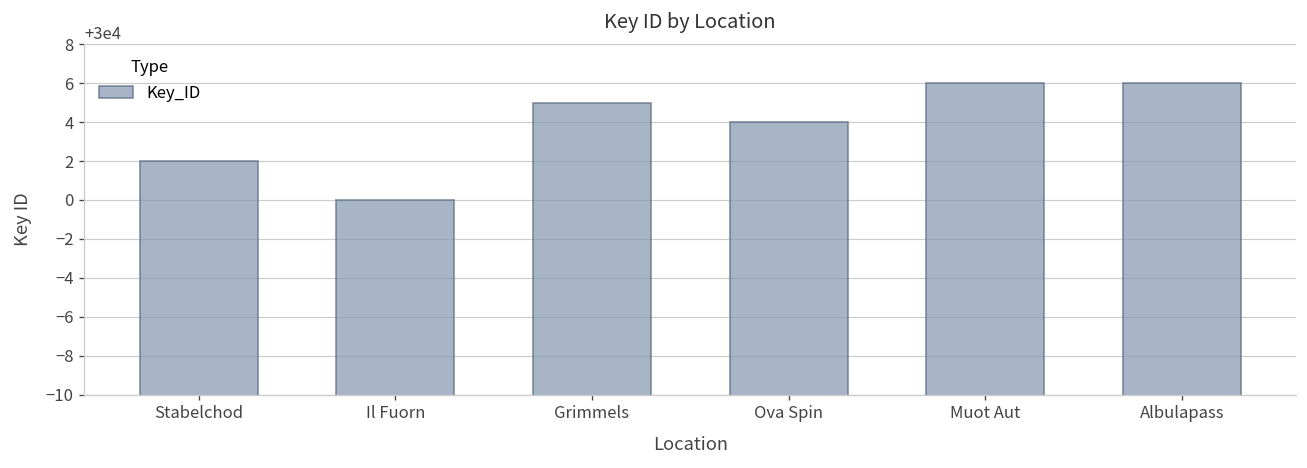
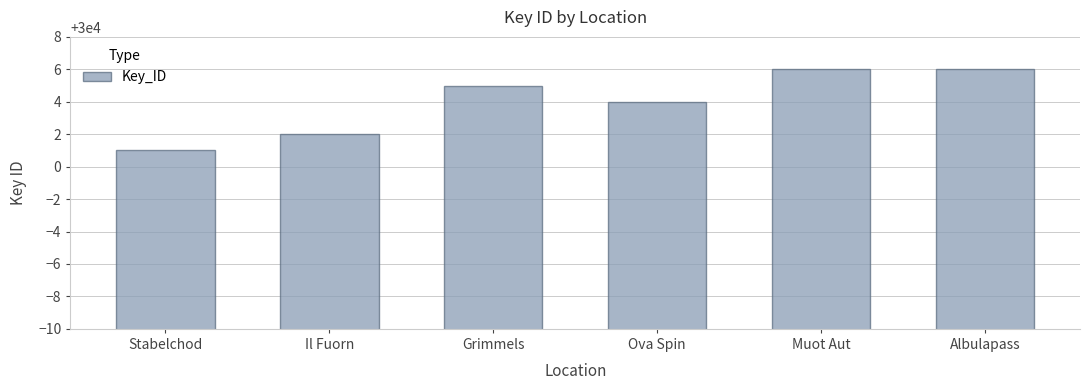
Stabelchod: 30002 -> 30001
Il Fuorn: 30000 -> 30002
